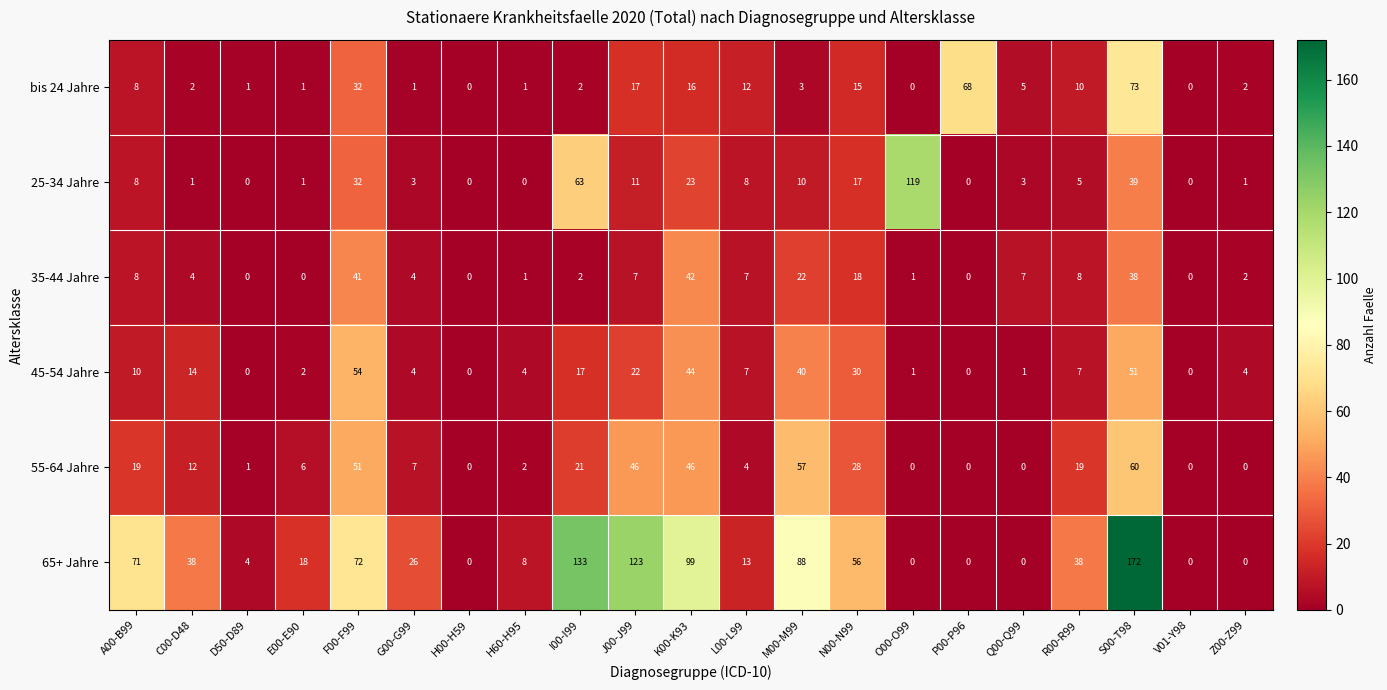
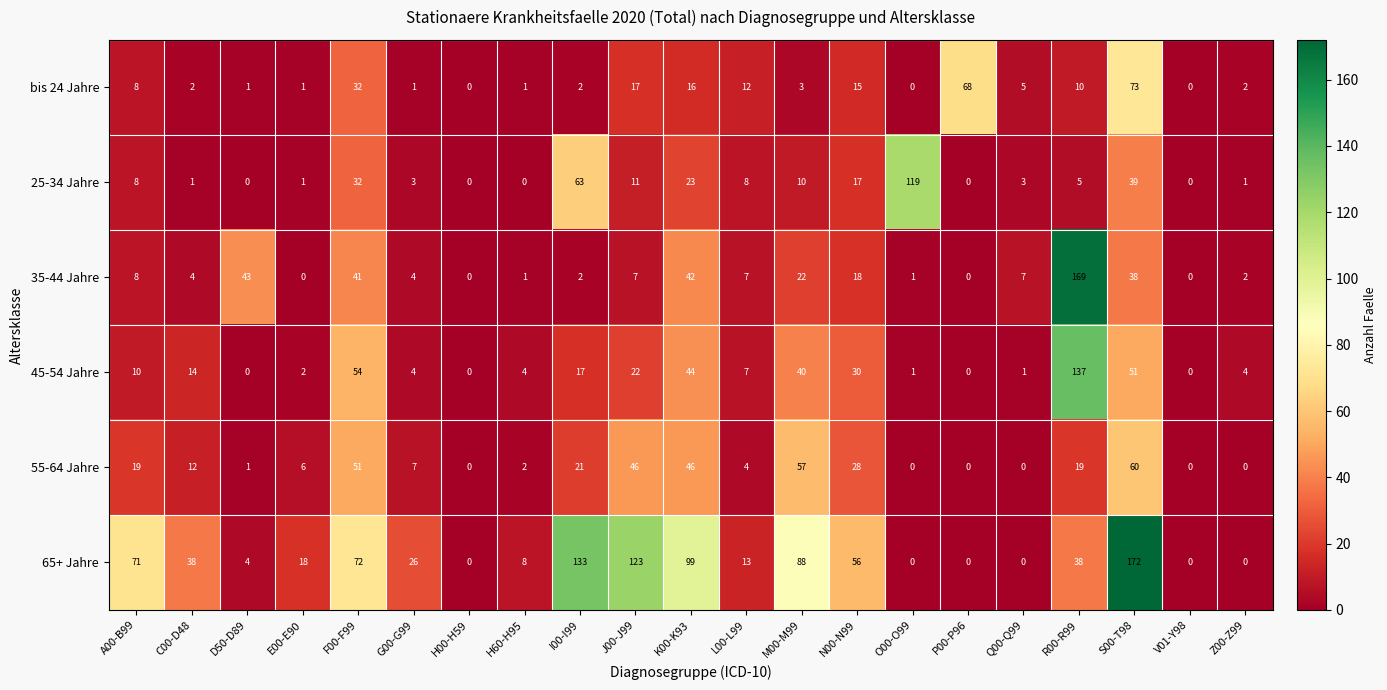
35-44 Jahre, D50-D89: 0 -> 43
35-44 Jahre, R00-R99: 8 -> 169
45-54 Jahre, R00-R99: 7 -> 137
